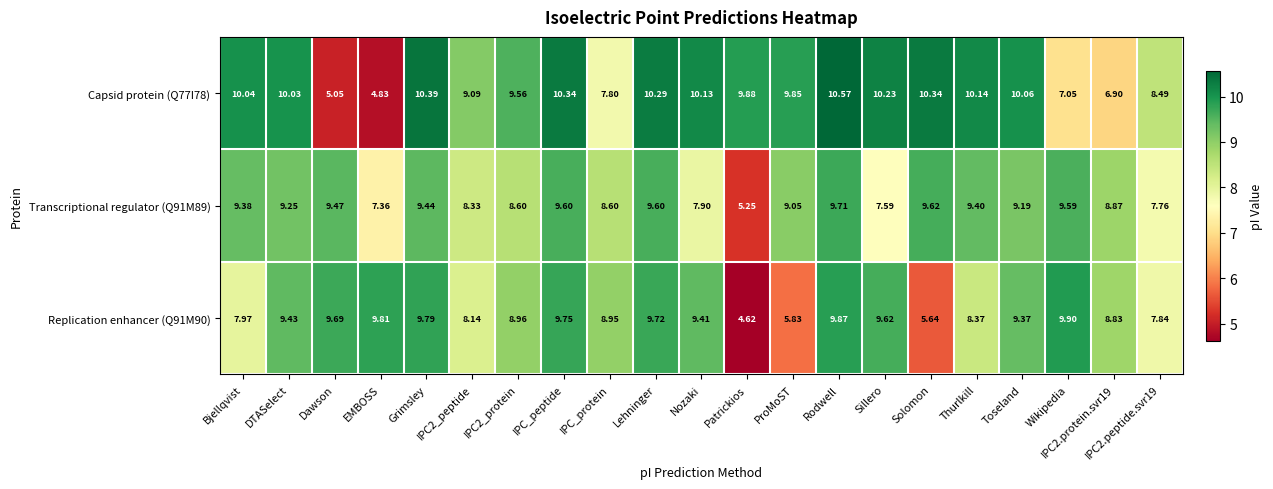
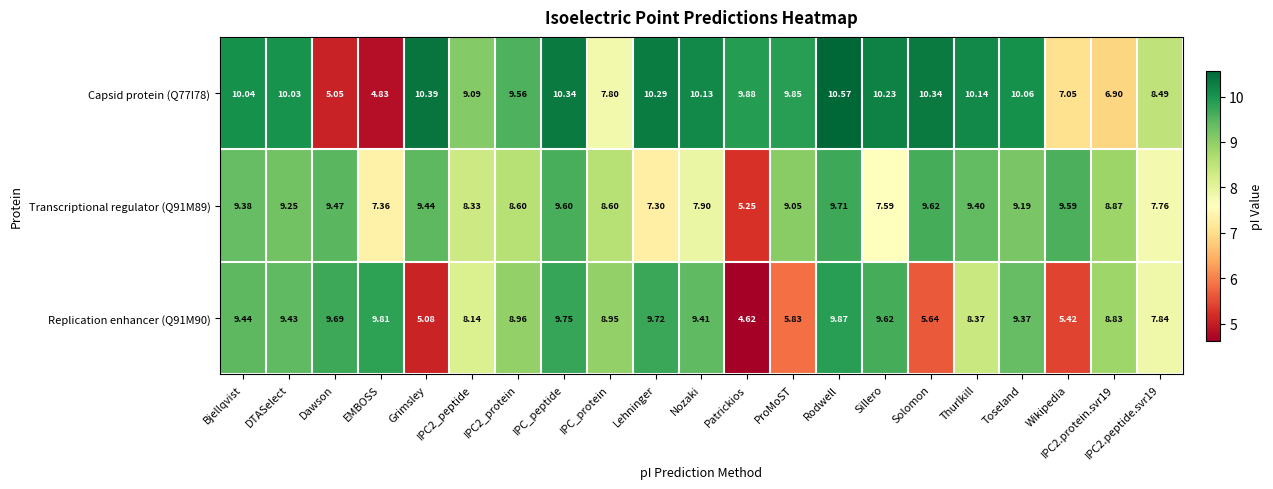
Transcriptional regulator (Q91M89), Lehninger: 9.60 -> 7.30
Replication enhancer (Q91M90), Bjellqvist: 7.97 -> 9.44
Replication enhancer (Q91M90), Grimsley: 9.79 -> 5.08
Replication enhancer (Q91M90), Wikipedia: 9.90 -> 5.42
